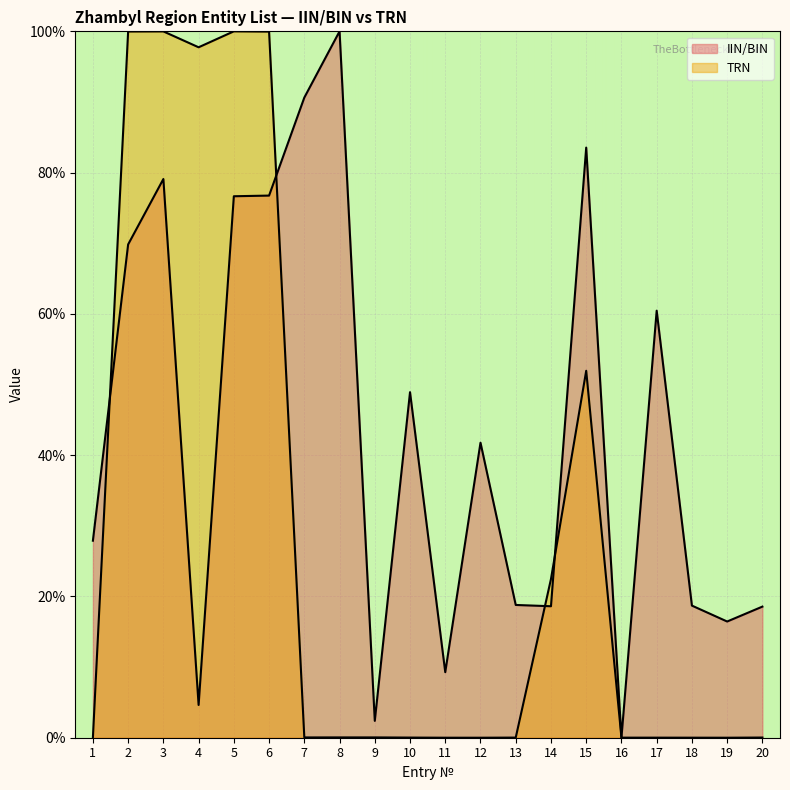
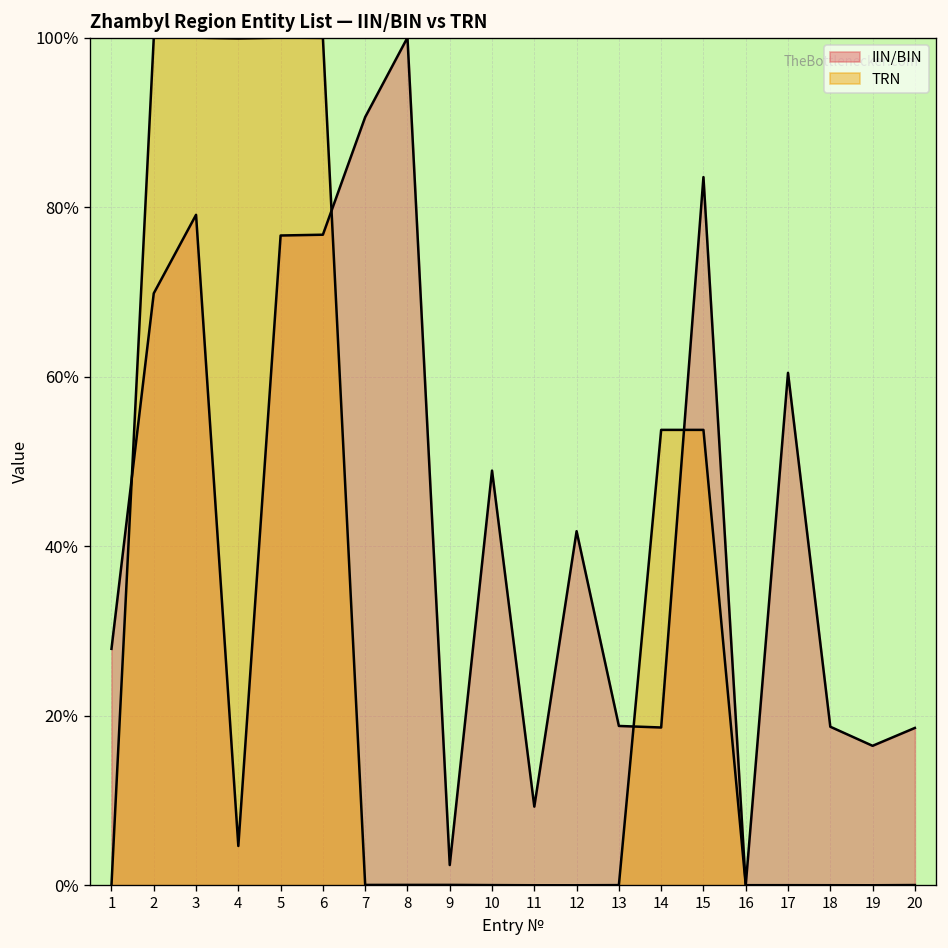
TRN, 4: 98% -> 100%
TRN, 14: 22% -> 54%
TRN, 15: 52% -> 54%
